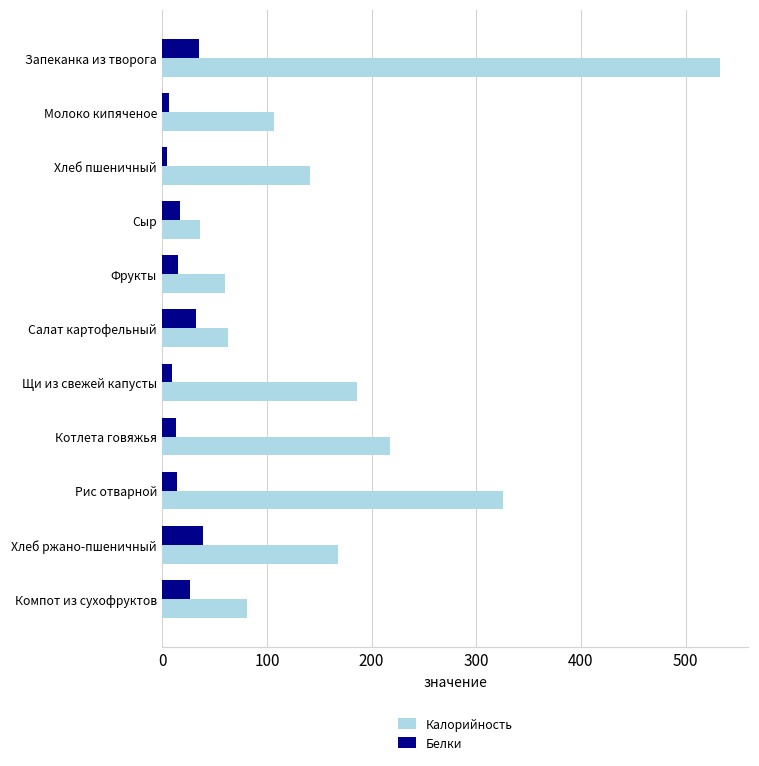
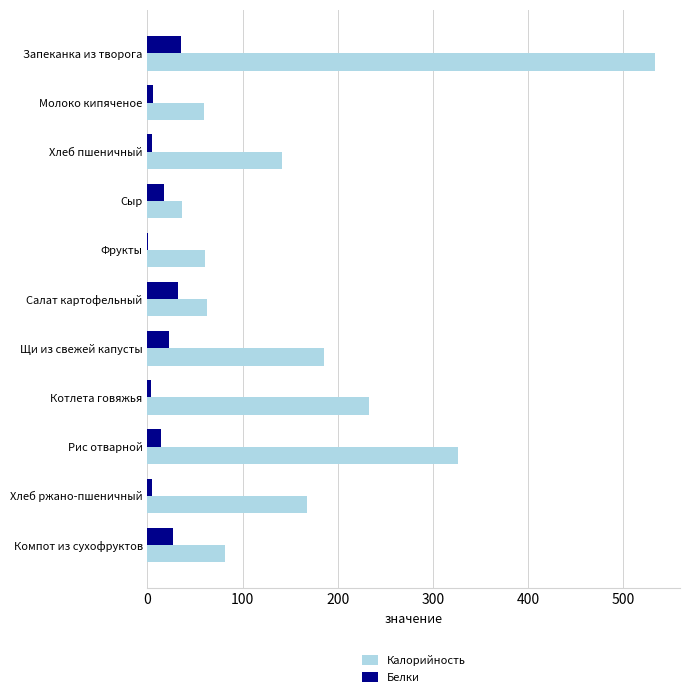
Калорийность, Молоко кипяченое: 110 -> 60
Белки, Фрукты: 10 -> 0
Белки, Щи из свежей капусты: 10 -> 20
Белки, Котлета говяжья: 10 -> 0
Калорийность, Котлета говяжья: 220 -> 230
Белки, Хлеб ржано-пшеничный: 40 -> 10
